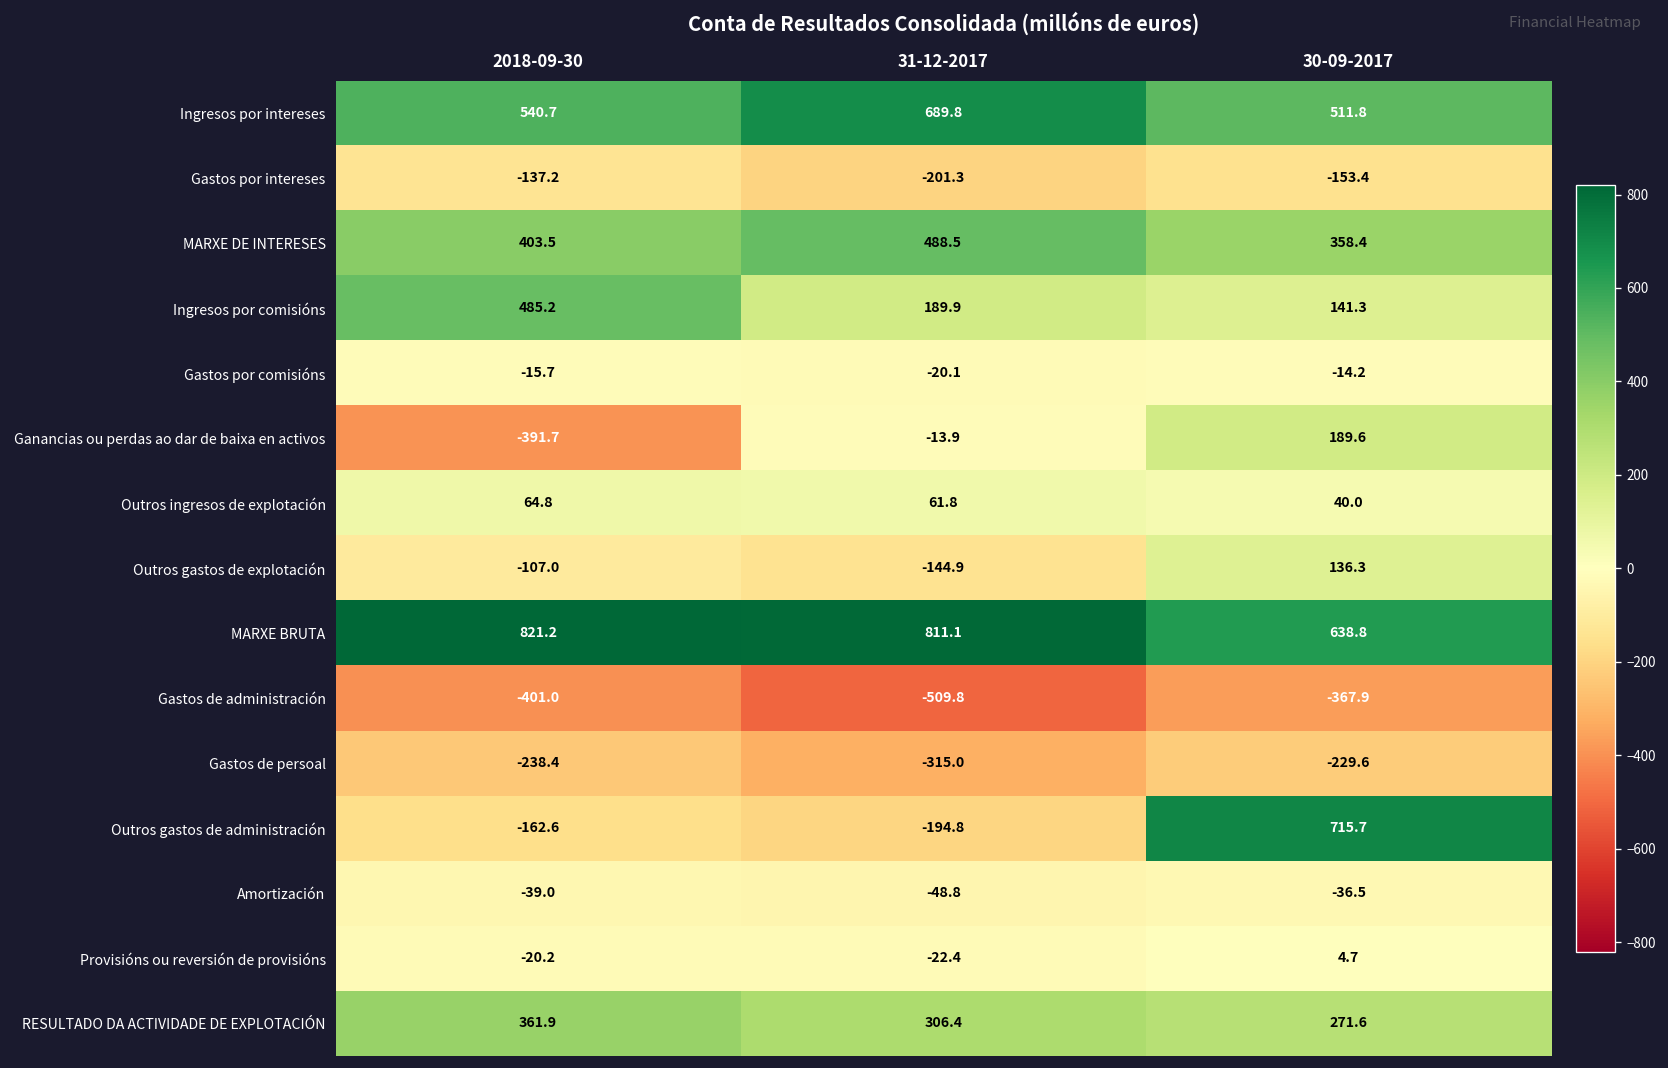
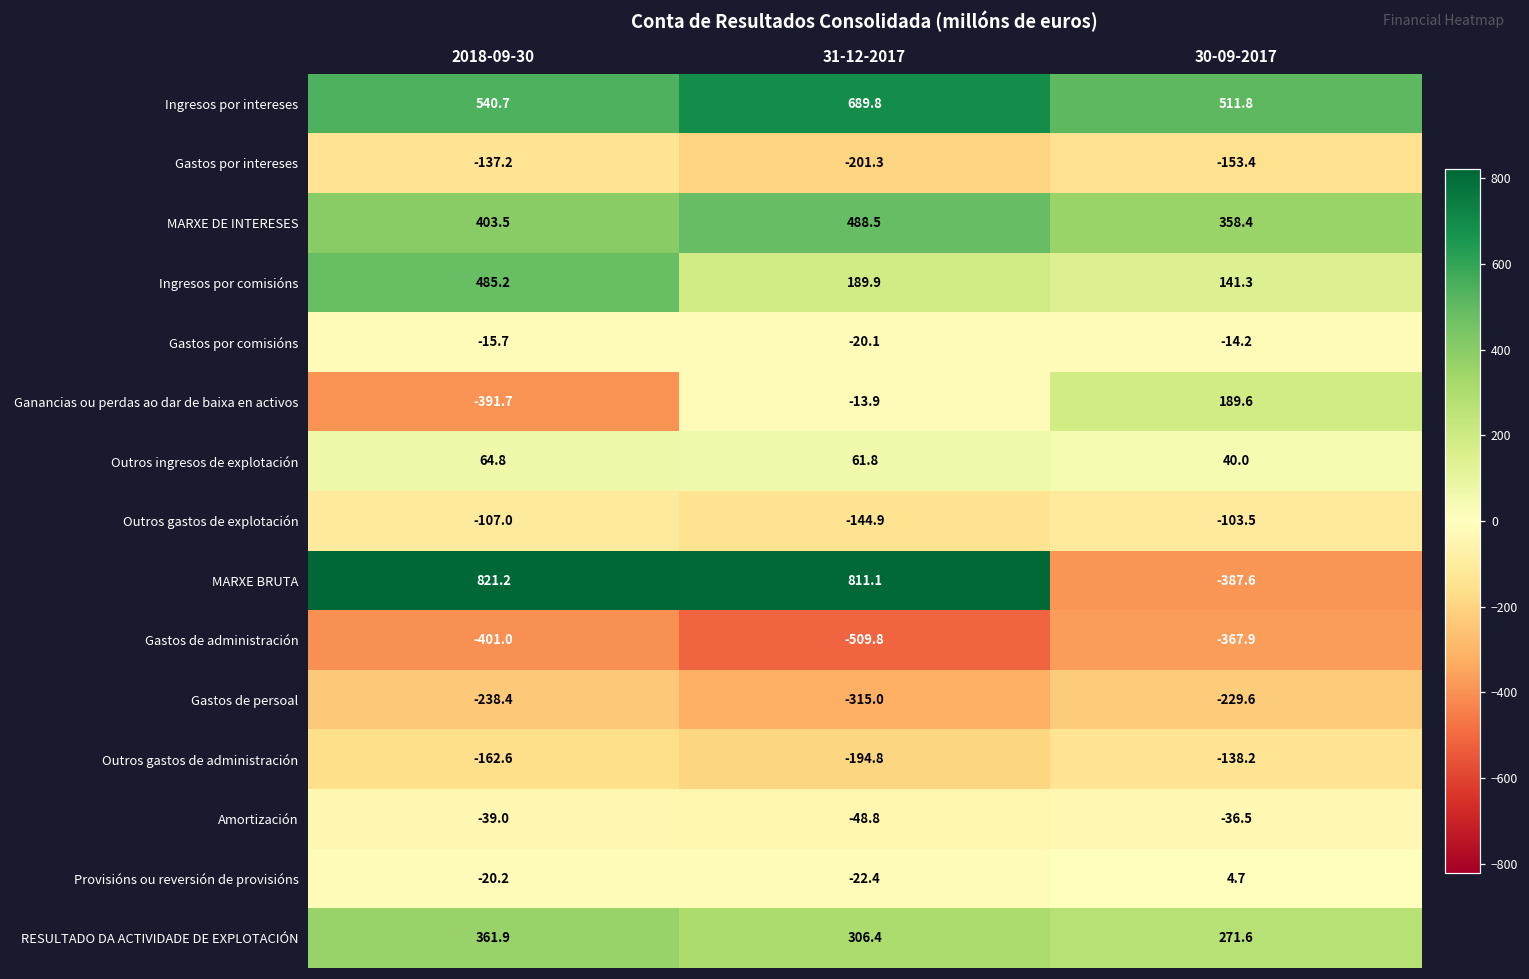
Outros gastos de explotación, 30-09-2017: 136.3 -> -103.5
MARXE BRUTA, 30-09-2017: 638.8 -> -387.6
Outros gastos de administración, 30-09-2017: 715.7 -> -138.2
